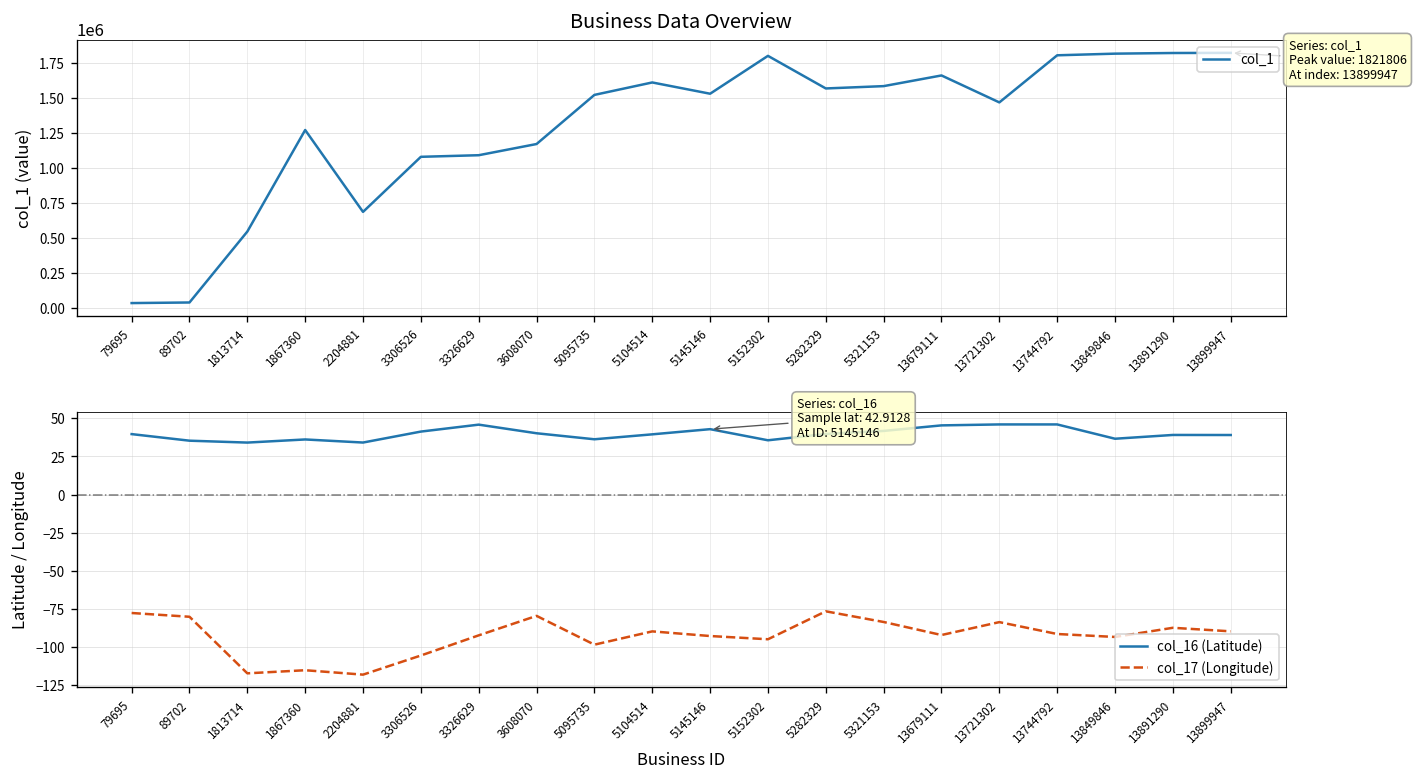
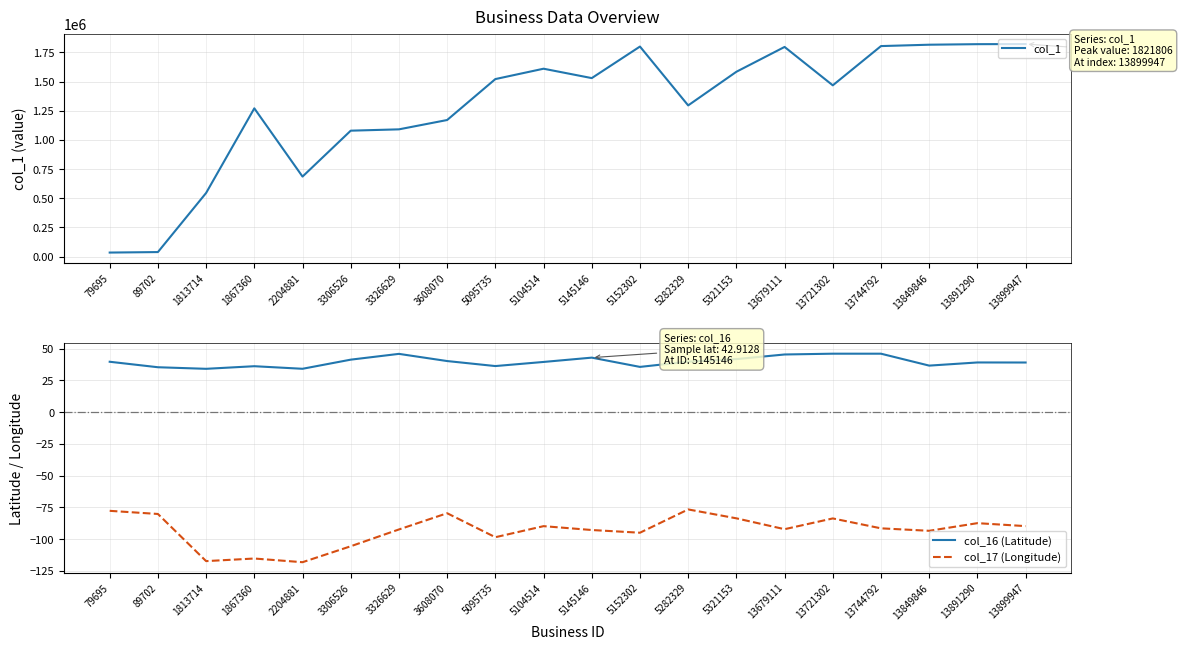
Business Data Overview, 5282329: 1570000 -> 1300000
Business Data Overview, 13679111: 1660000 -> 1800000
